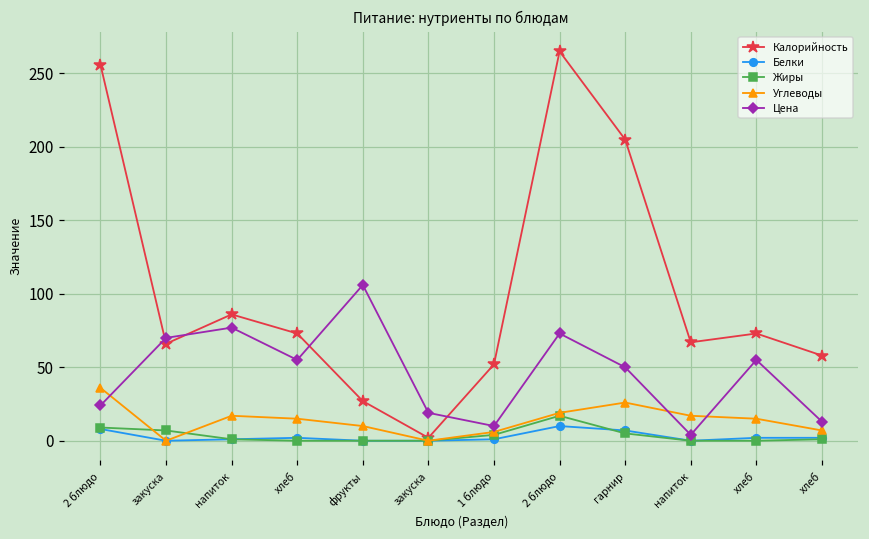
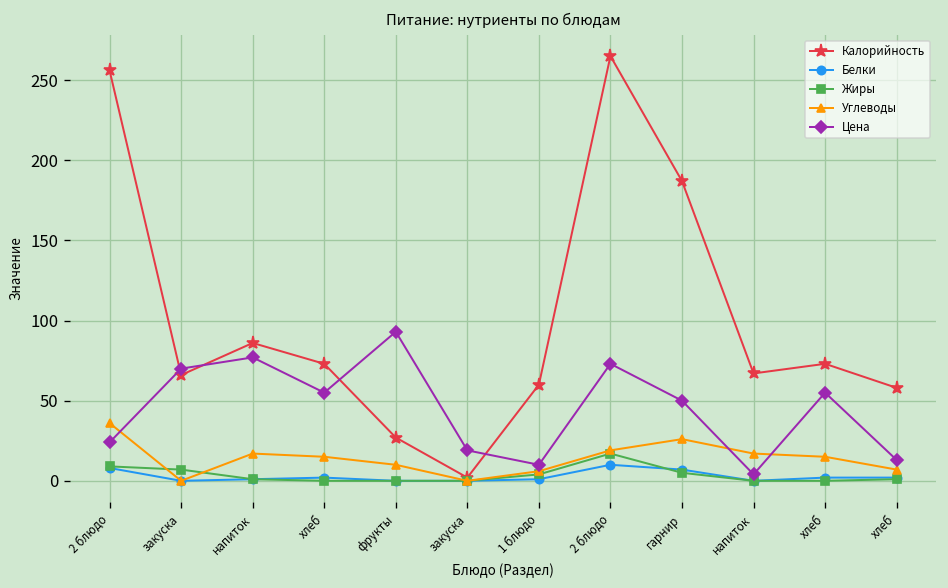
Цена, фрукты: 106 -> 93
Калорийность, 1 блюдо: 52 -> 60
Калорийность, гарнир: 205 -> 187
